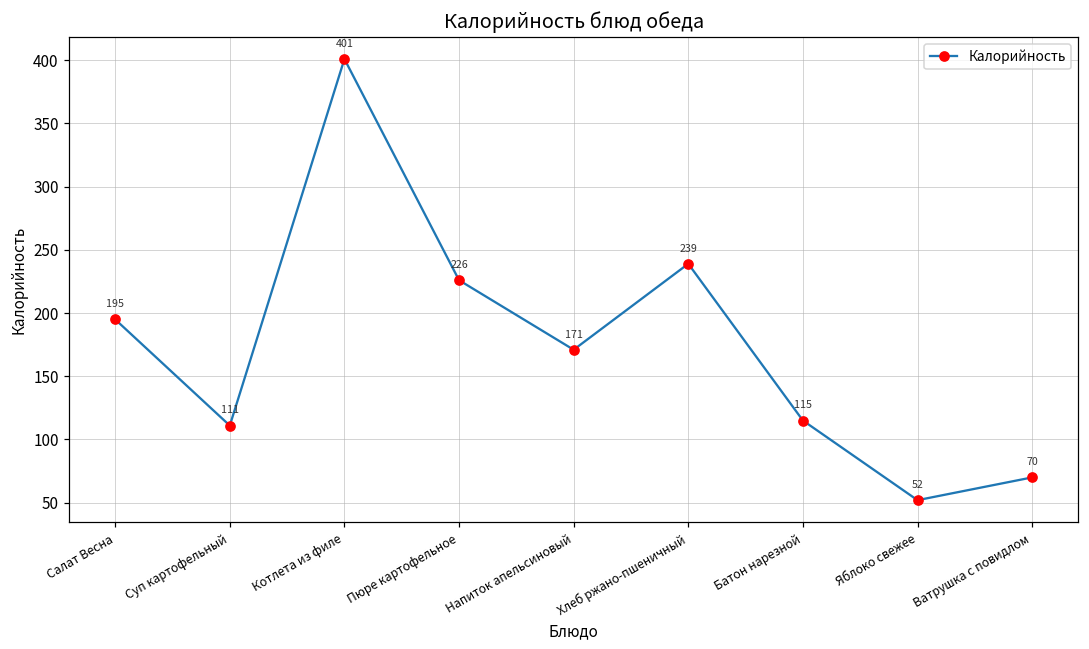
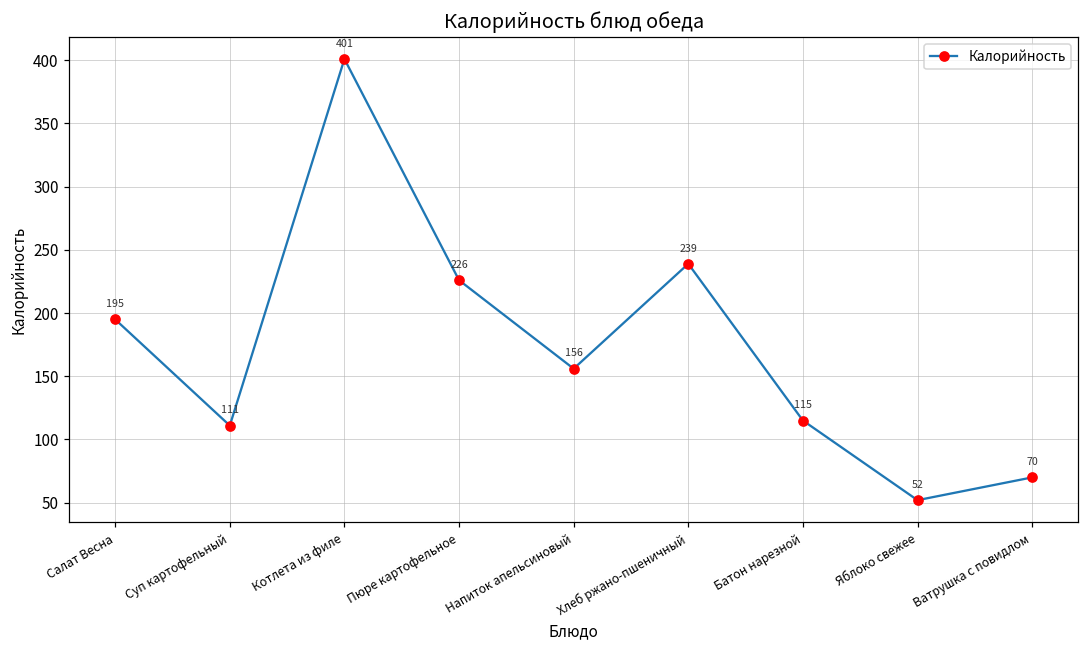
Напиток апельсиновый: 171 -> 156
